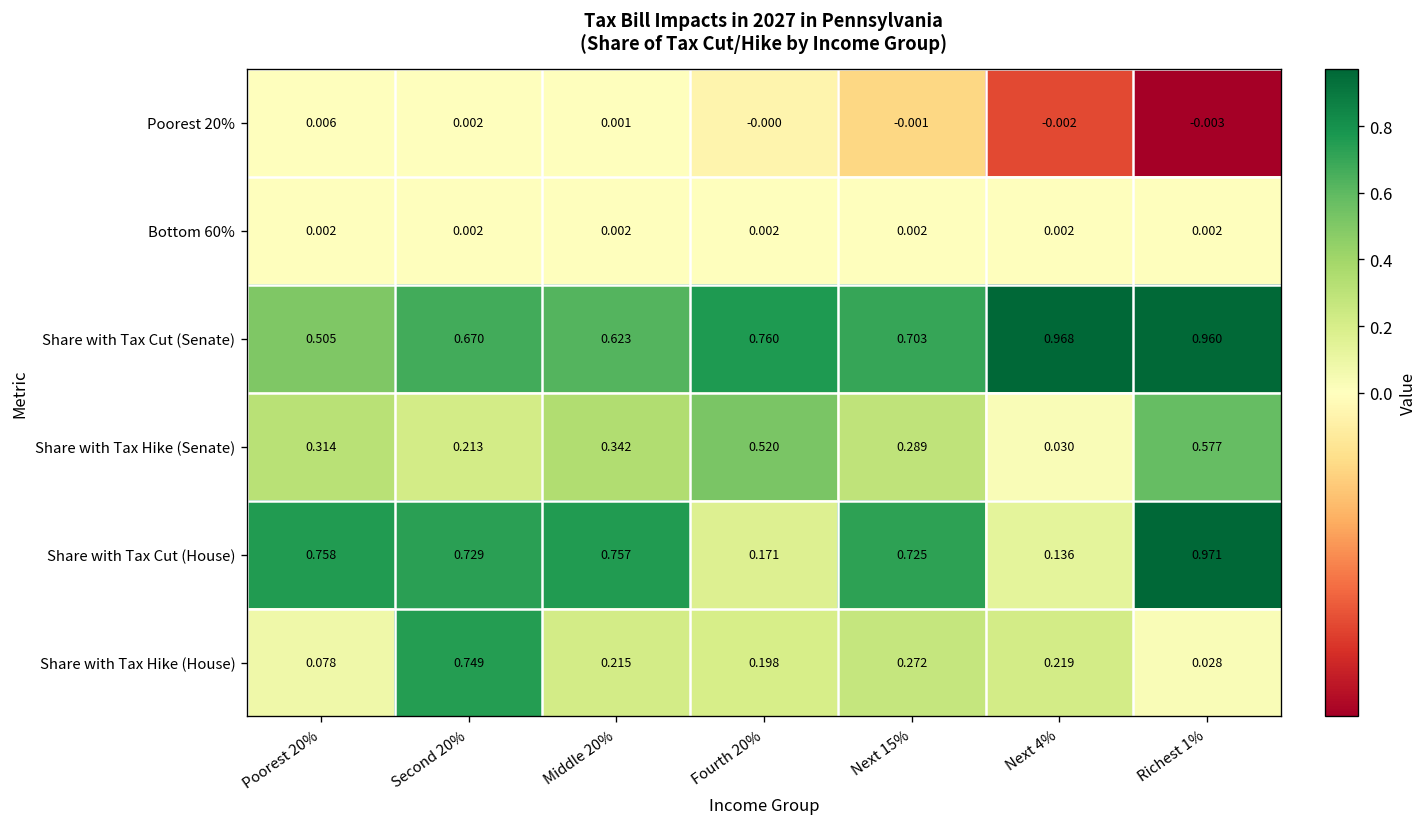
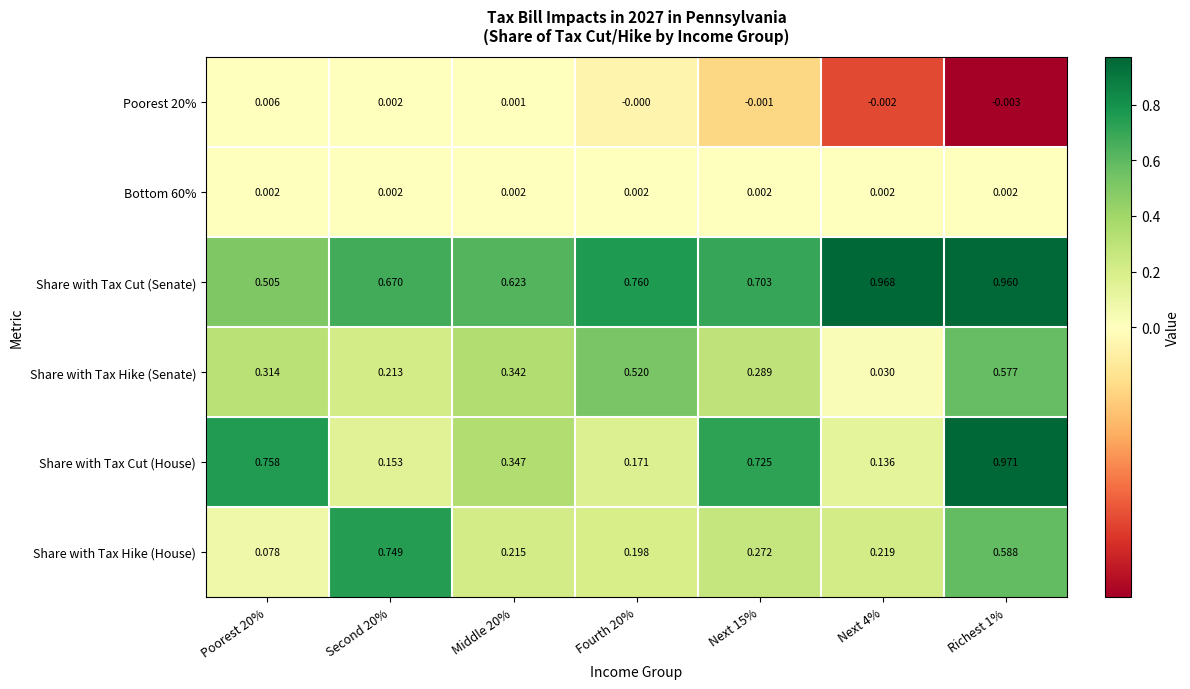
Share with Tax Cut (House), Second 20%: 0.729 -> 0.153
Share with Tax Cut (House), Middle 20%: 0.757 -> 0.347
Share with Tax Hike (House), Richest 1%: 0.028 -> 0.588
